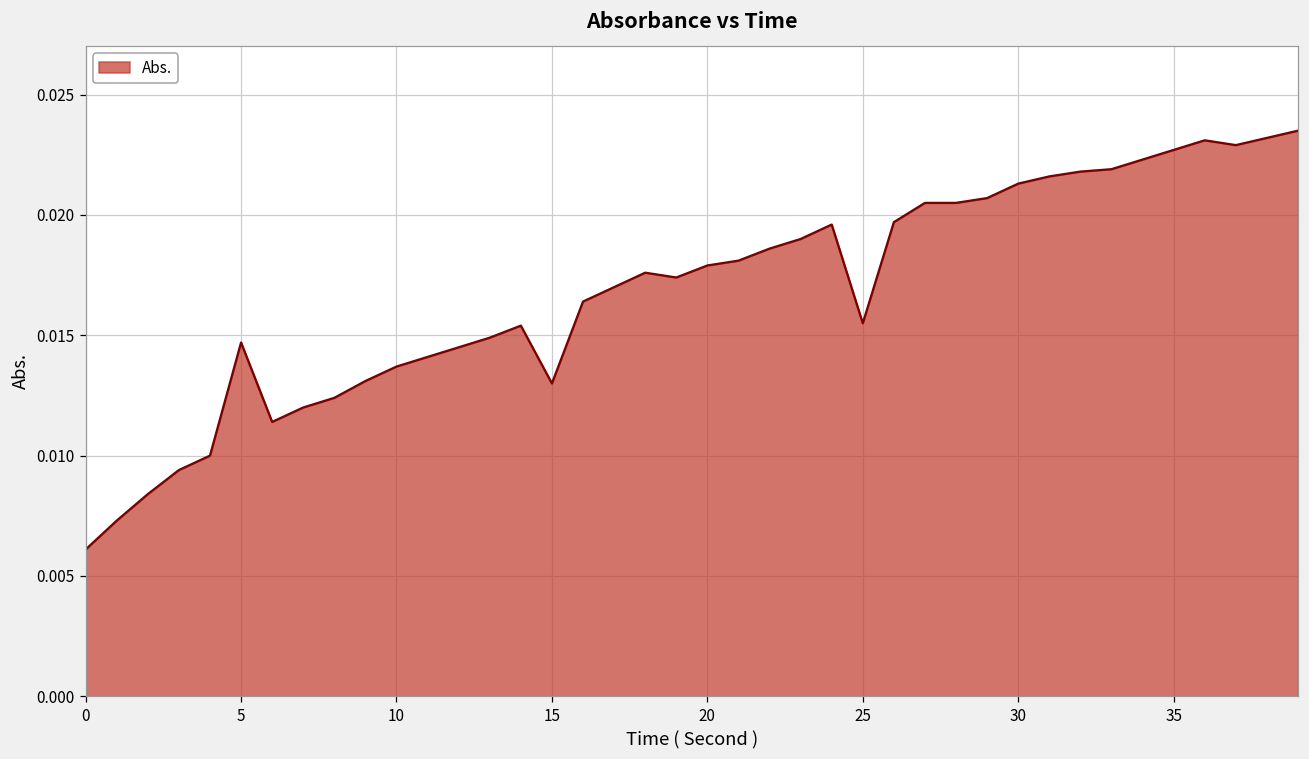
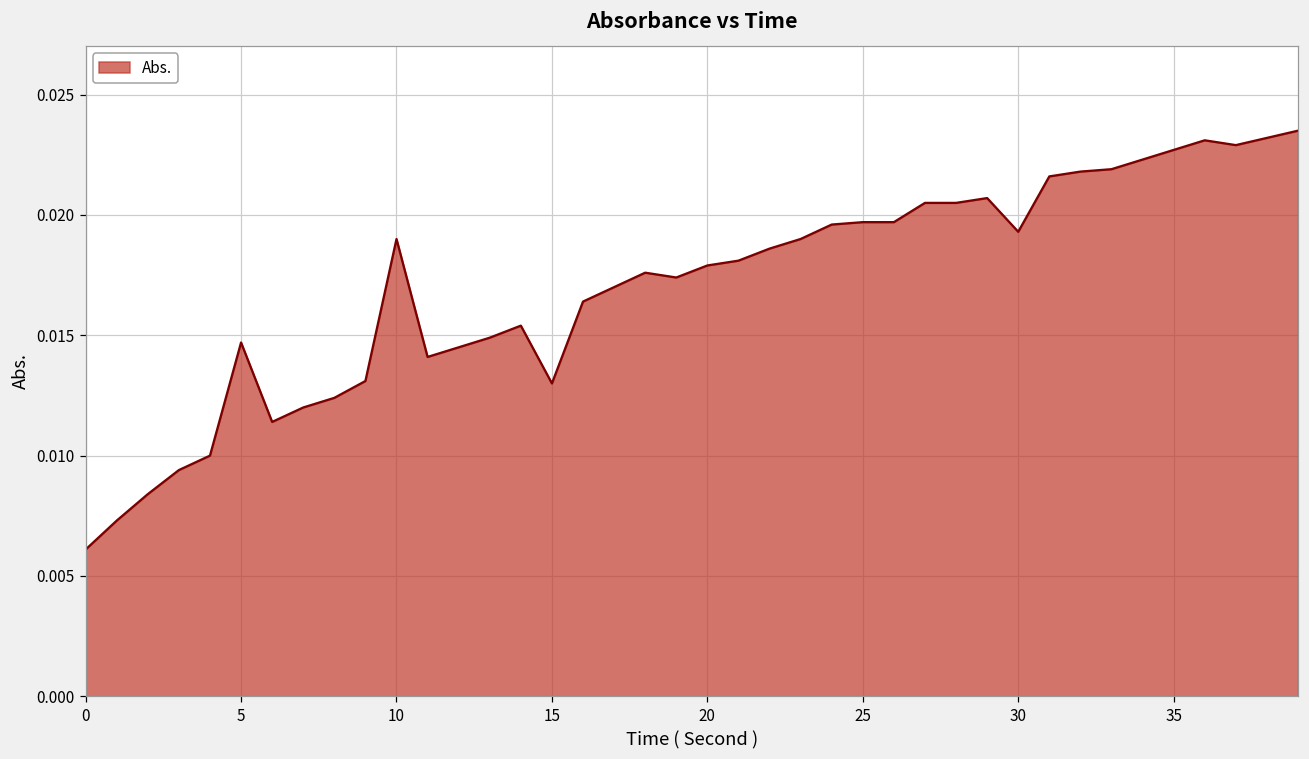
10: 0.0137 -> 0.0190
25: 0.0155 -> 0.0197
30: 0.0213 -> 0.0193
